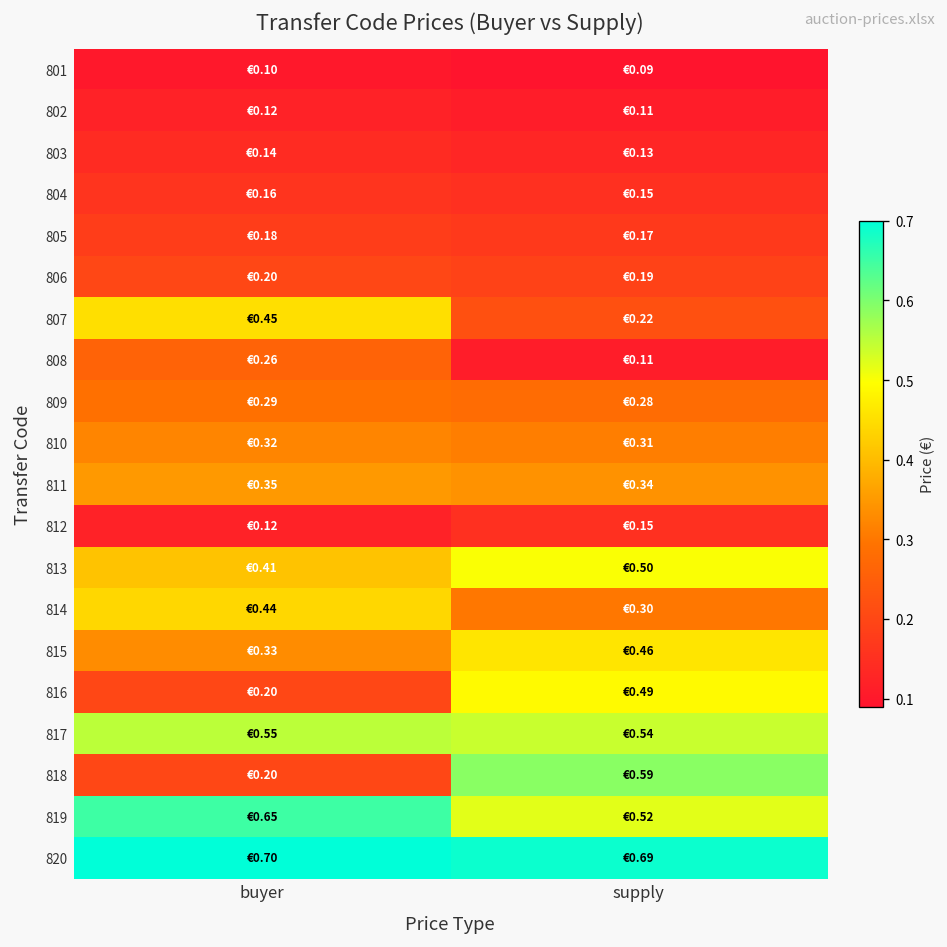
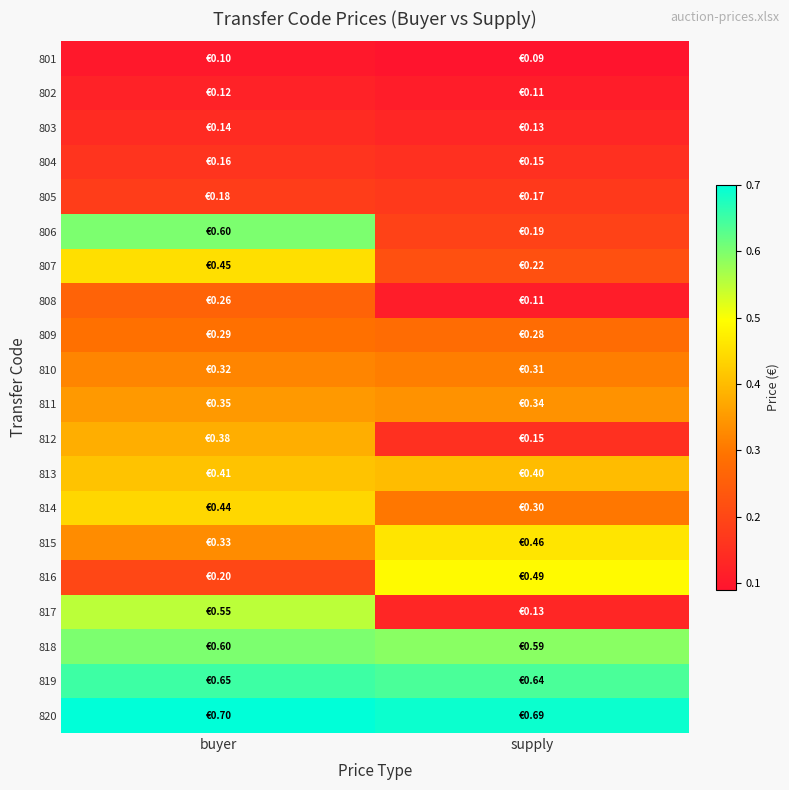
806, buyer: €0.20 -> €0.60
812, buyer: €0.12 -> €0.38
813, supply: €0.50 -> €0.40
817, supply: €0.54 -> €0.13
818, buyer: €0.20 -> €0.60
819, supply: €0.52 -> €0.64
